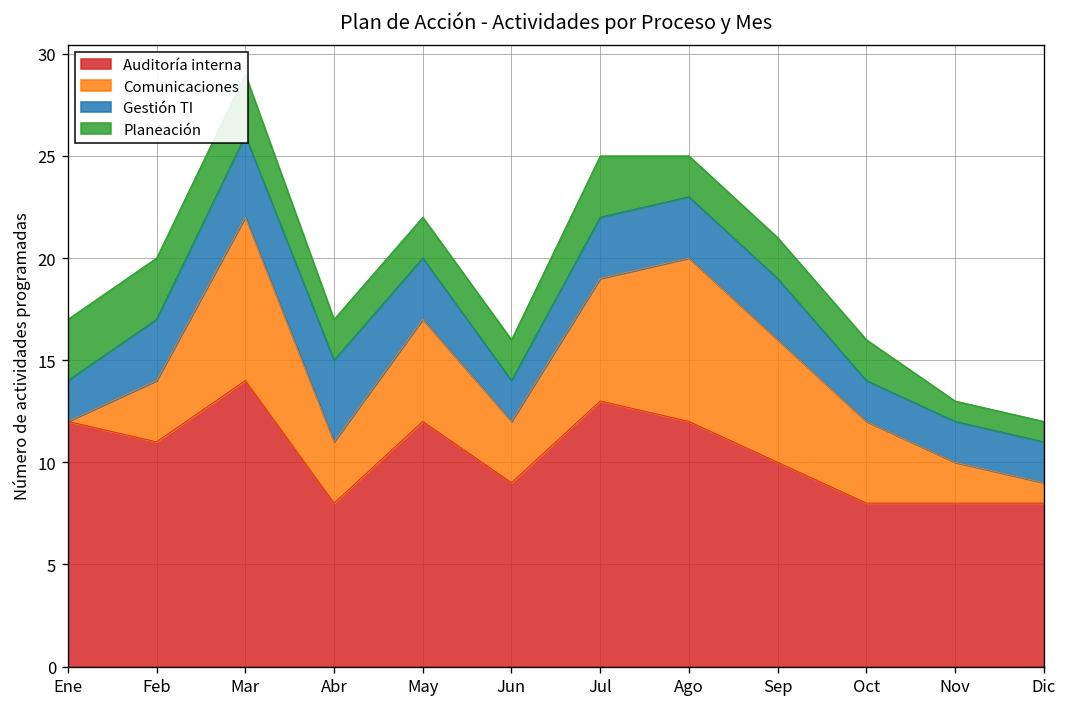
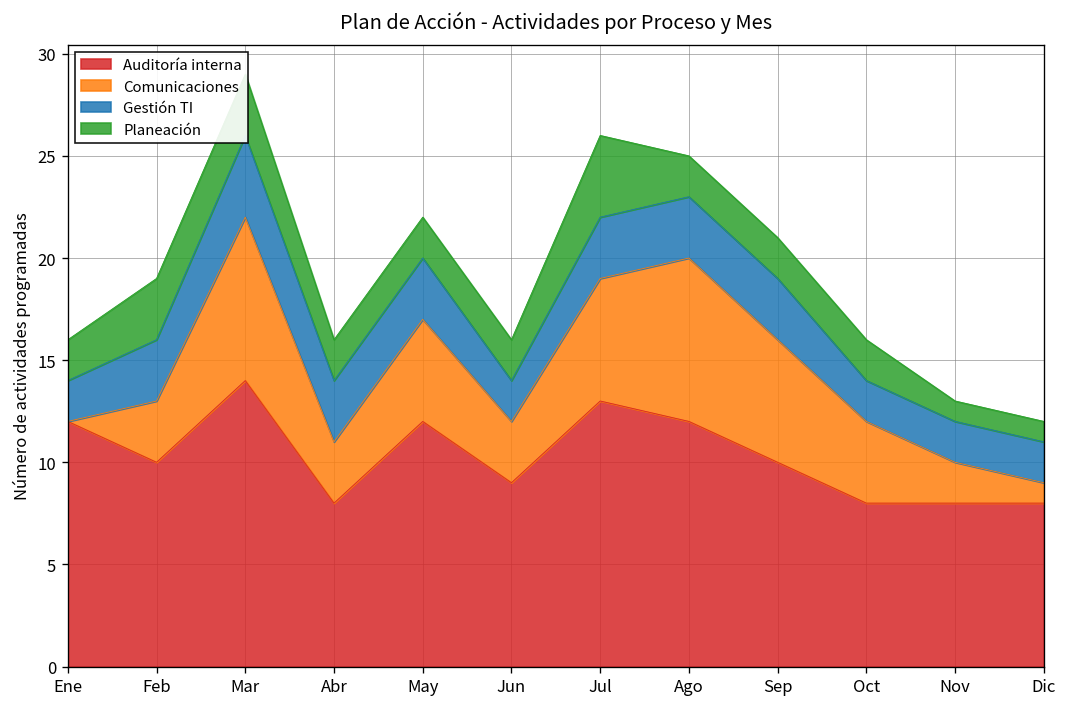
Planeación, Ene: 3 -> 2
Auditoría interna, Feb: 11 -> 10
Gestión TI, Abr: 4 -> 3
Planeación, Jul: 3 -> 4
